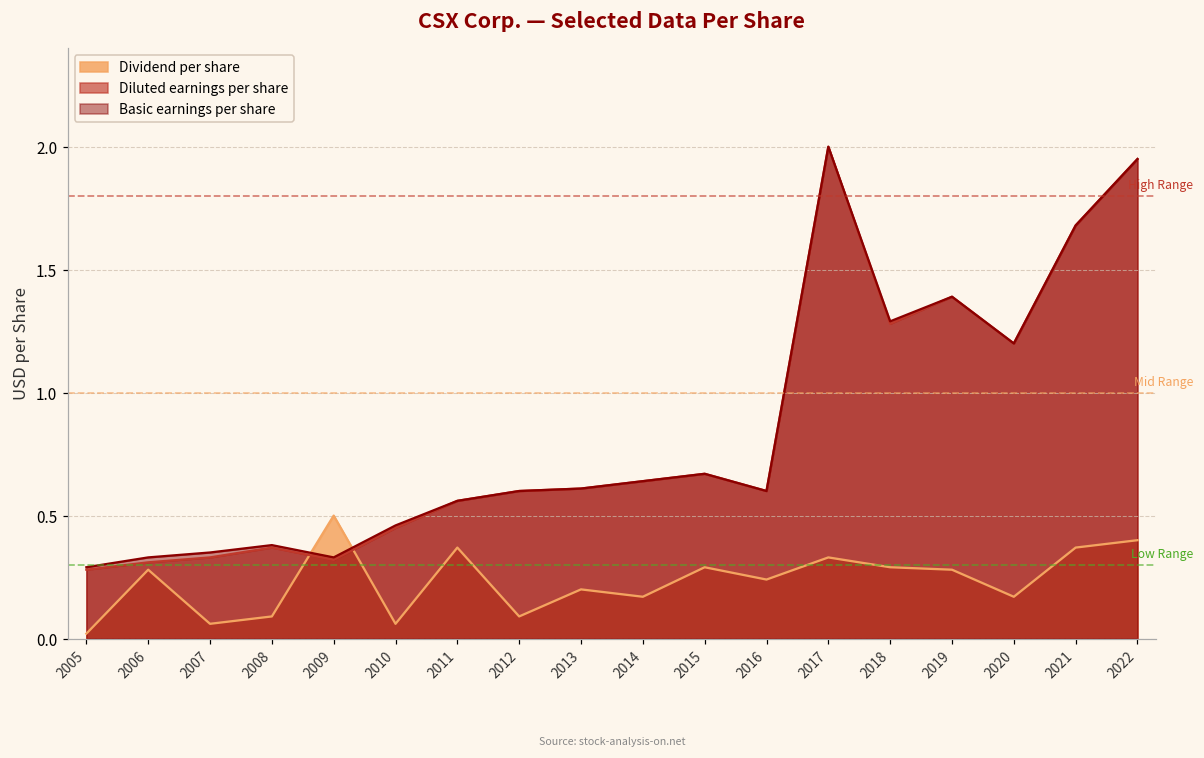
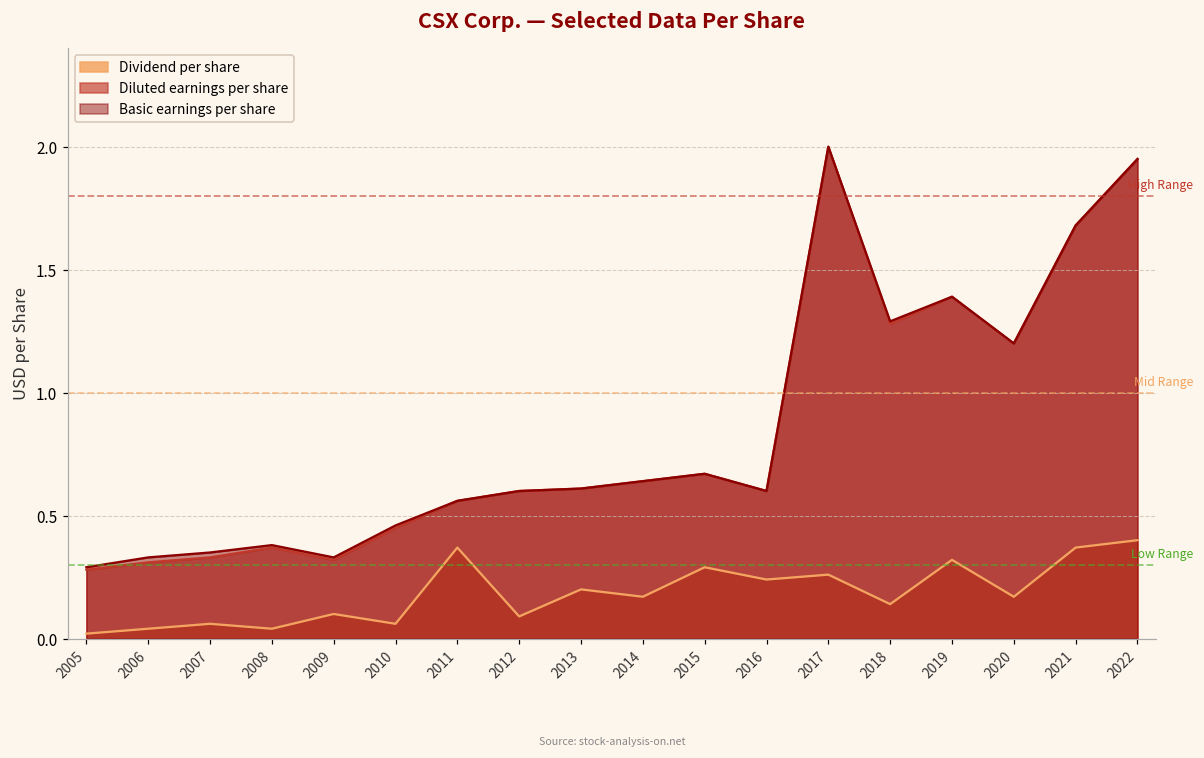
Dividend per share, 2006: 0.28 -> 0.04
Dividend per share, 2008: 0.09 -> 0.04
Dividend per share, 2009: 0.5 -> 0.1
Dividend per share, 2017: 0.33 -> 0.26
Dividend per share, 2018: 0.29 -> 0.14
Dividend per share, 2019: 0.28 -> 0.32
